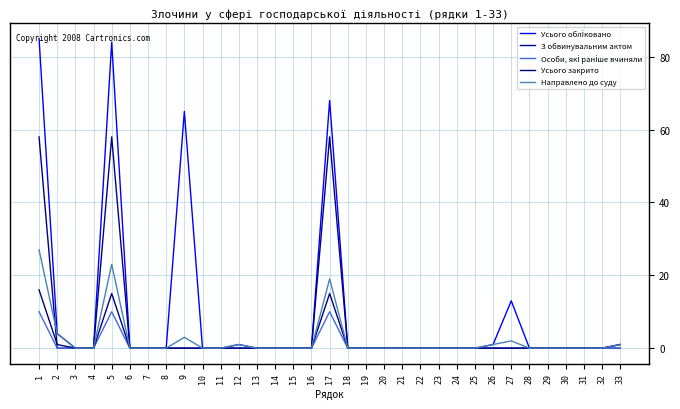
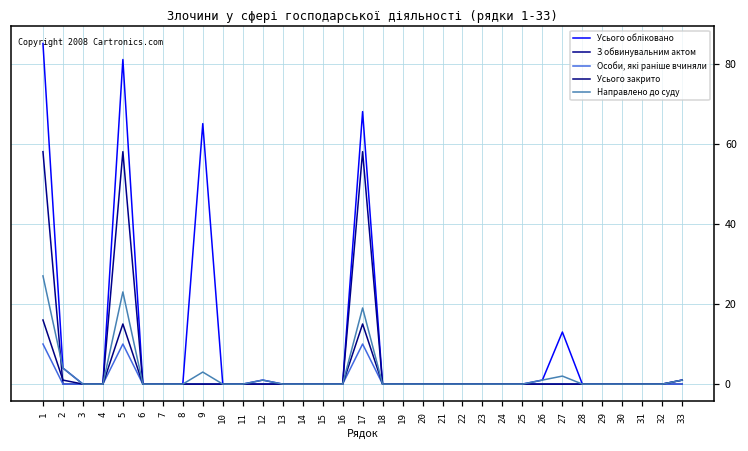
Усього обліковано, 5: 84 -> 81
